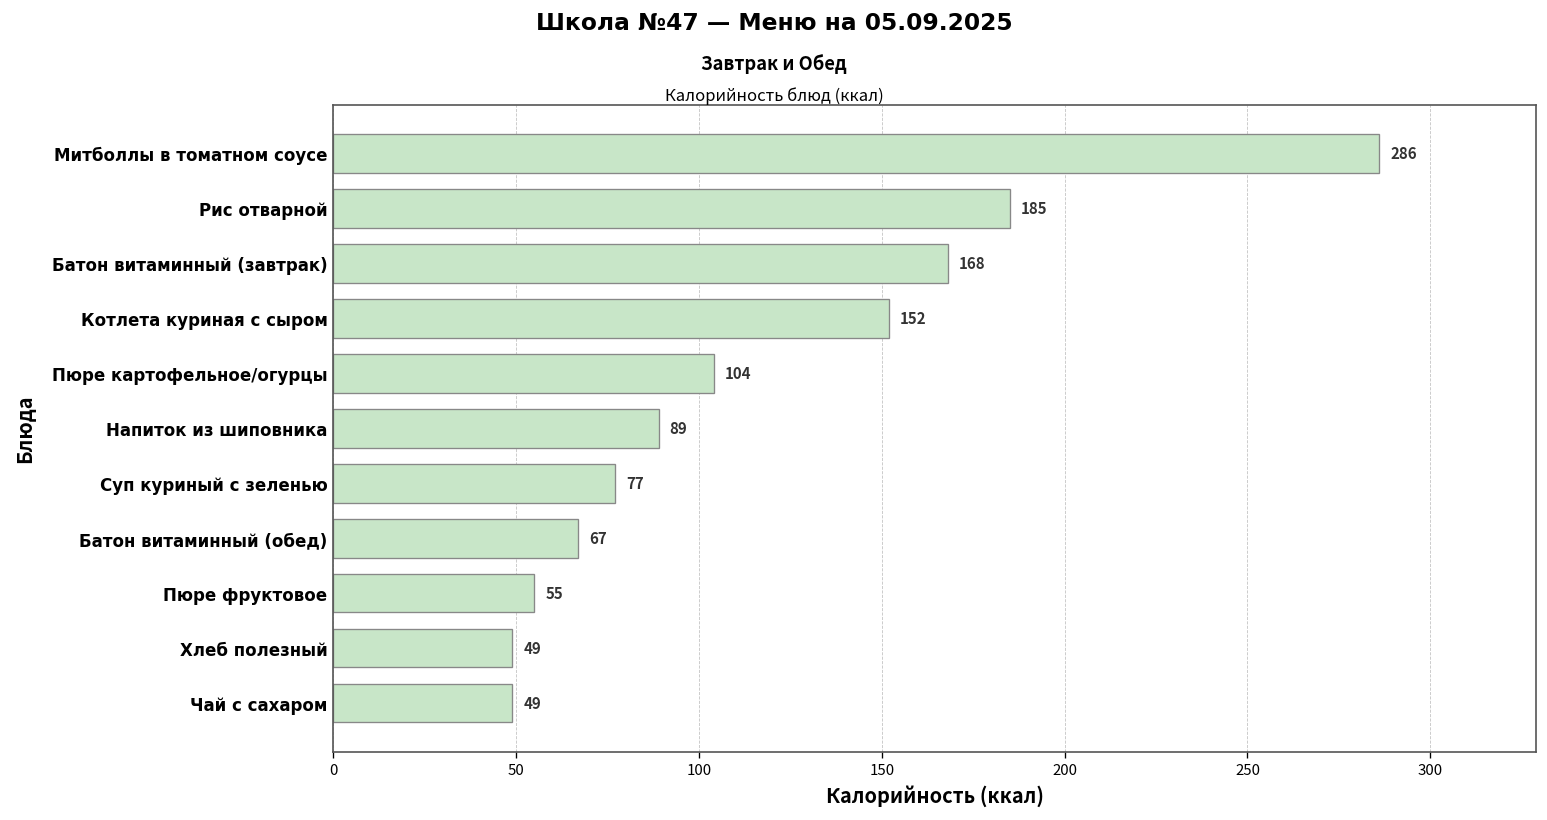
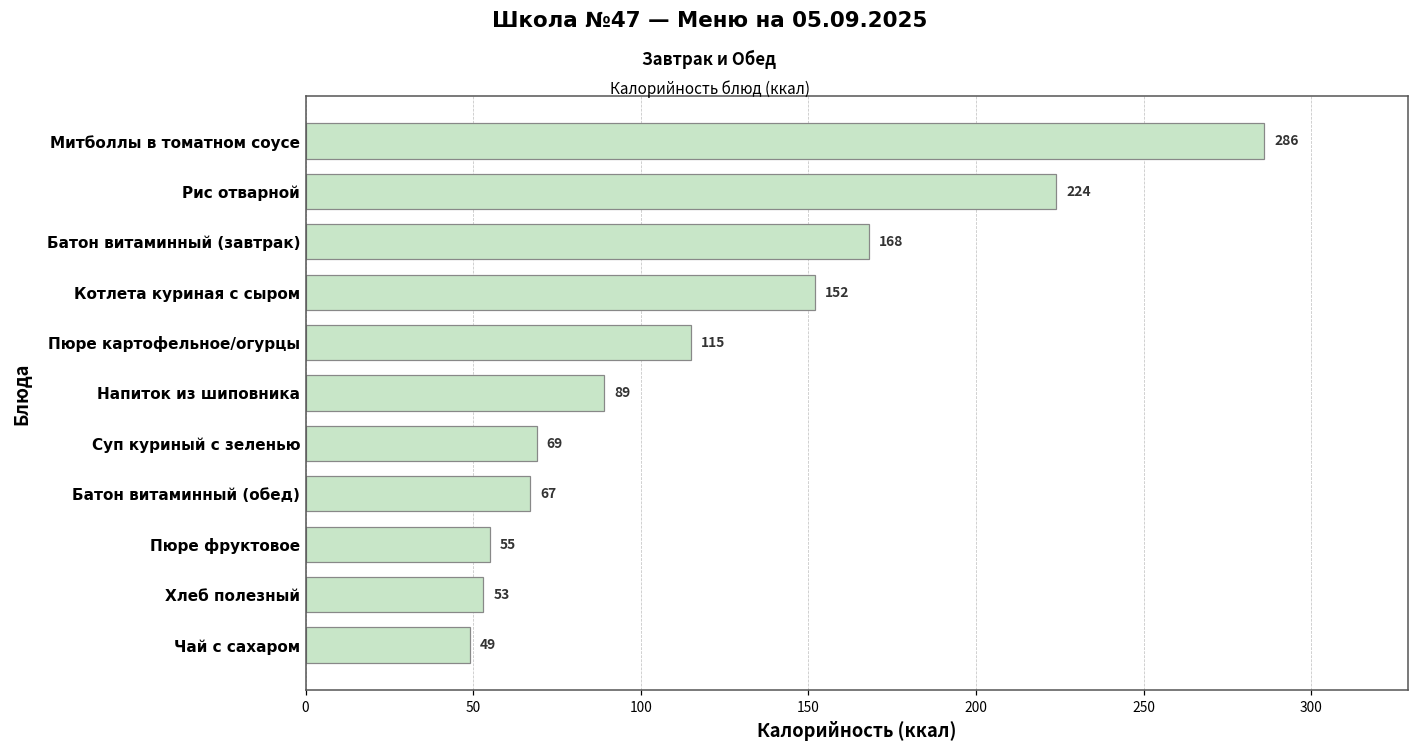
Рис отварной: 185 -> 224
Пюре картофельное/огурцы: 104 -> 115
Суп куриный с зеленью: 77 -> 69
Хлеб полезный: 49 -> 53
